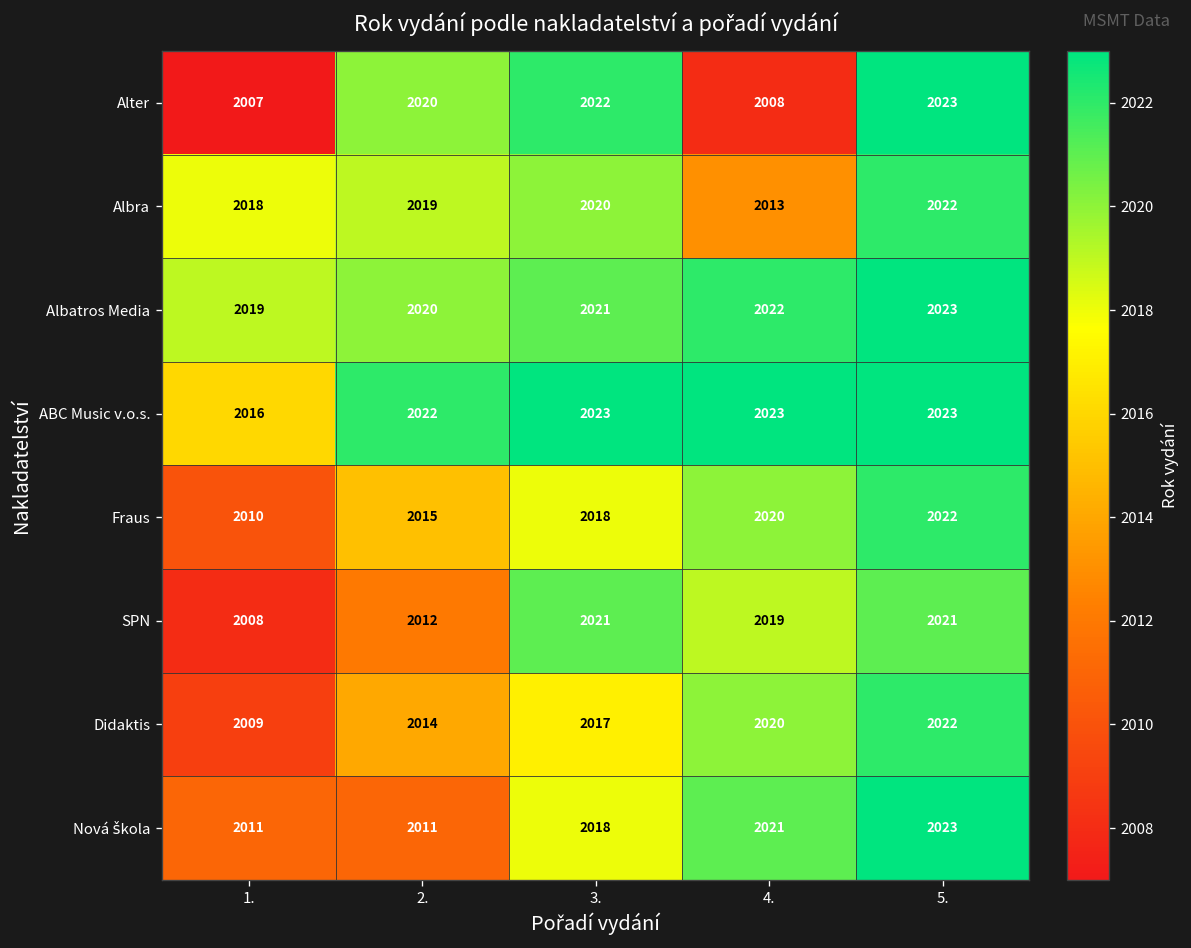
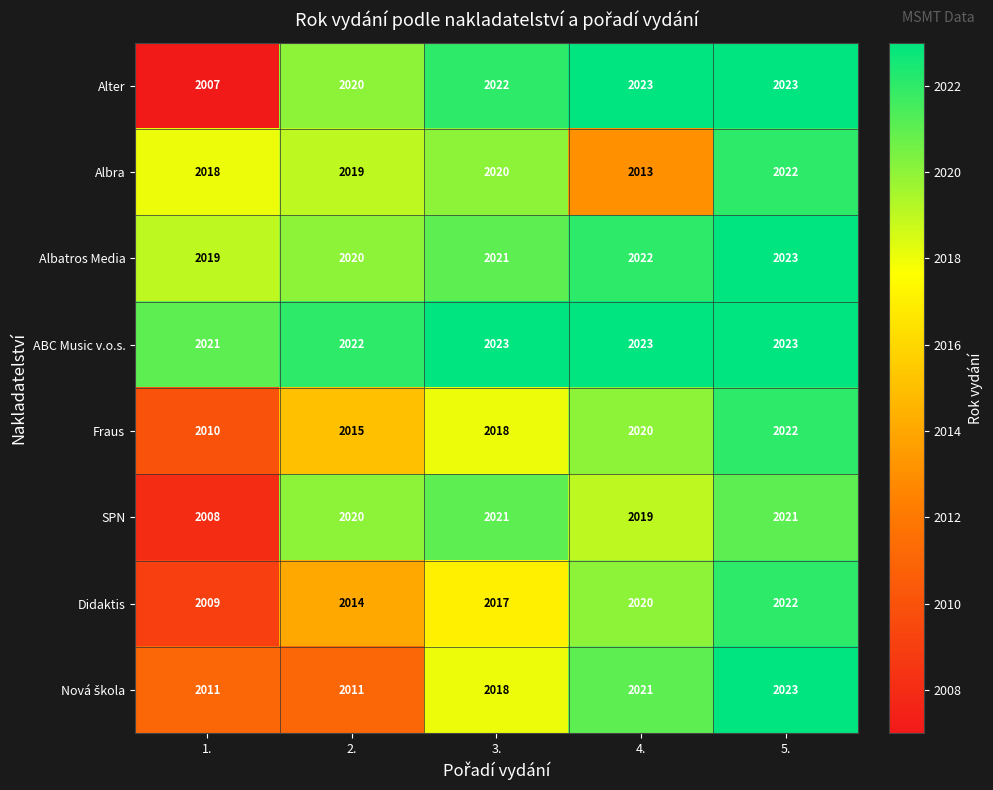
Alter, 4.: 2008 -> 2023
ABC Music v.o.s., 1.: 2016 -> 2021
SPN, 2.: 2012 -> 2020
